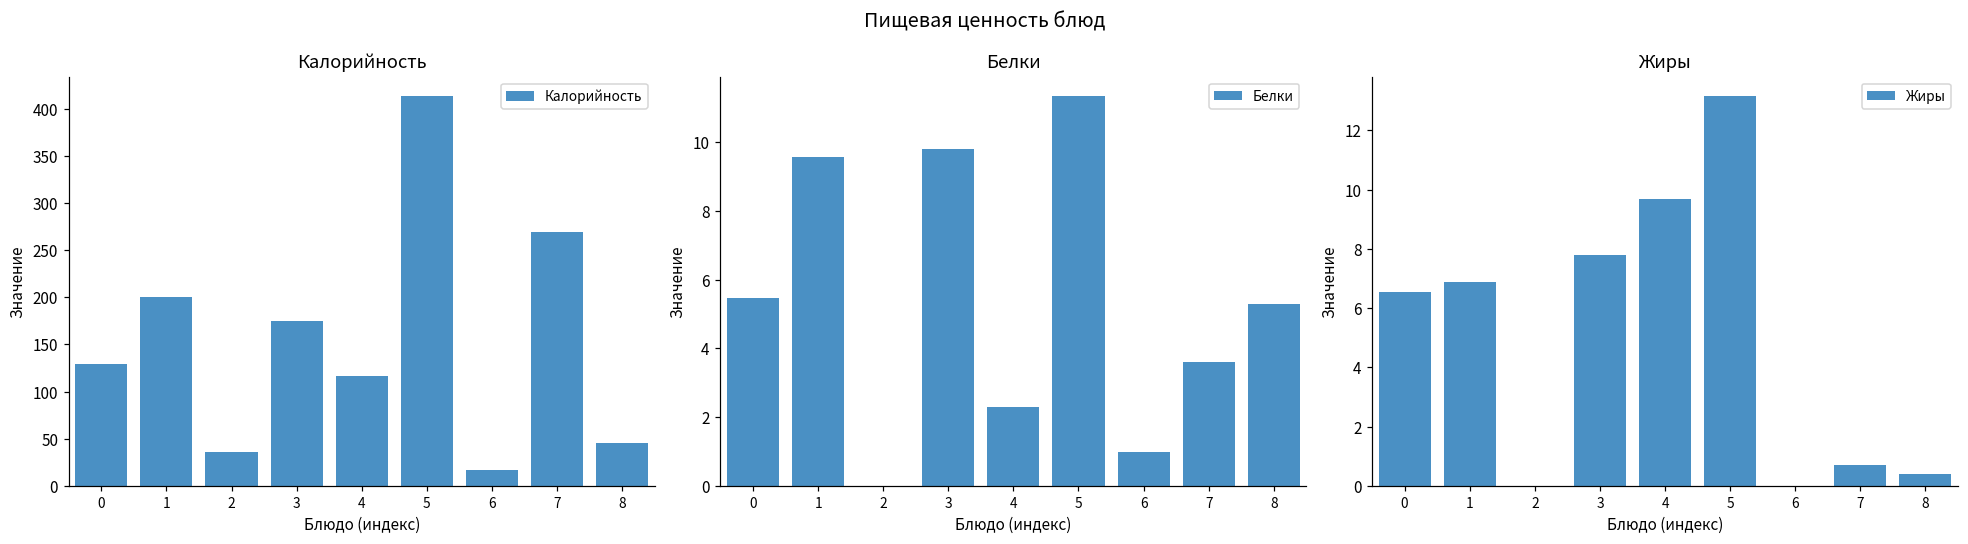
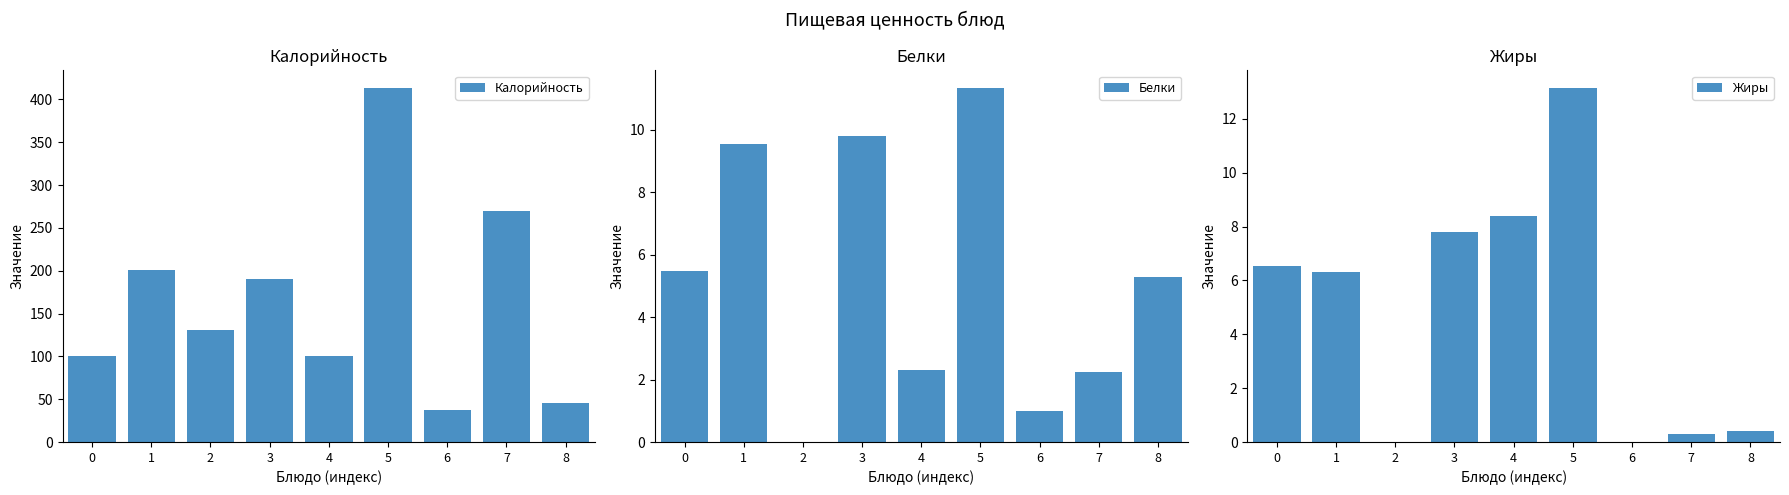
Калорийность, 0: 130 -> 100
Калорийность, 2: 40 -> 130
Калорийность, 3: 180 -> 190
Калорийность, 4: 120 -> 100
Калорийность, 6: 20 -> 40
Белки, 7: 3.6 -> 2.3
Жиры, 1: 6.9 -> 6.3
Жиры, 4: 9.7 -> 8.4
Жиры, 7: 0.7 -> 0.3
